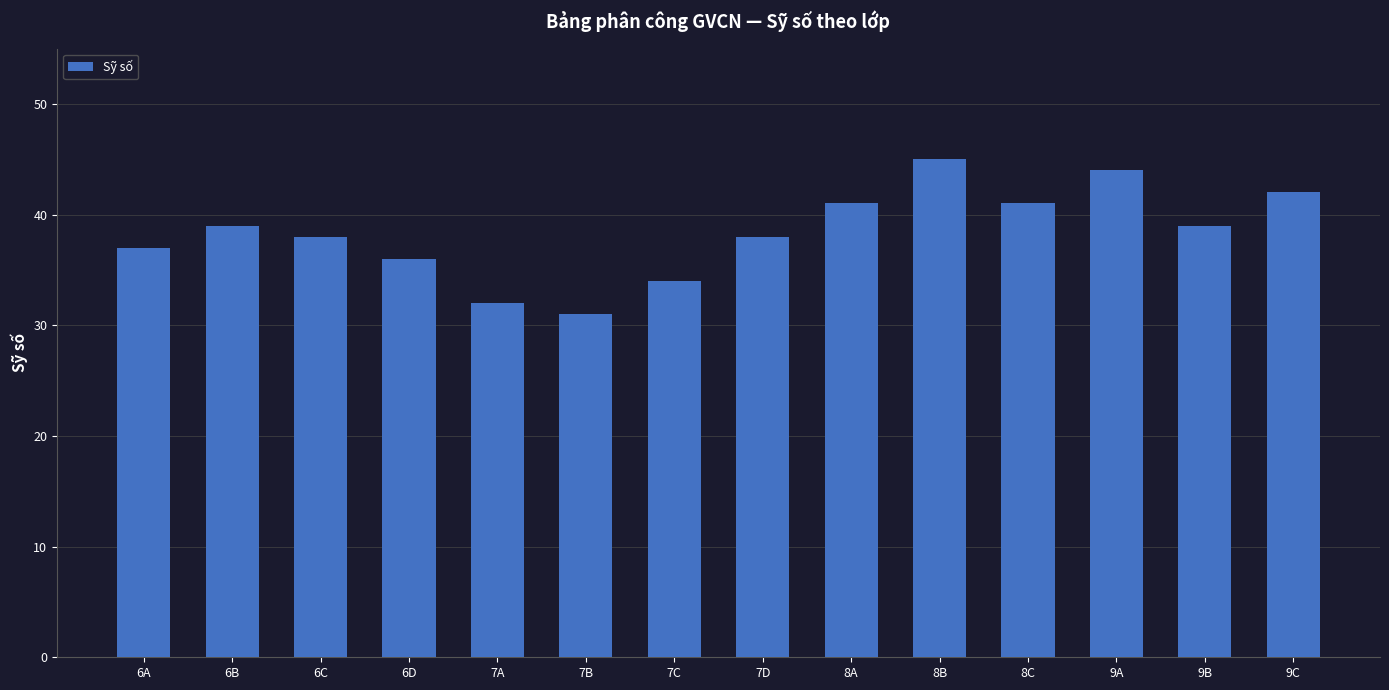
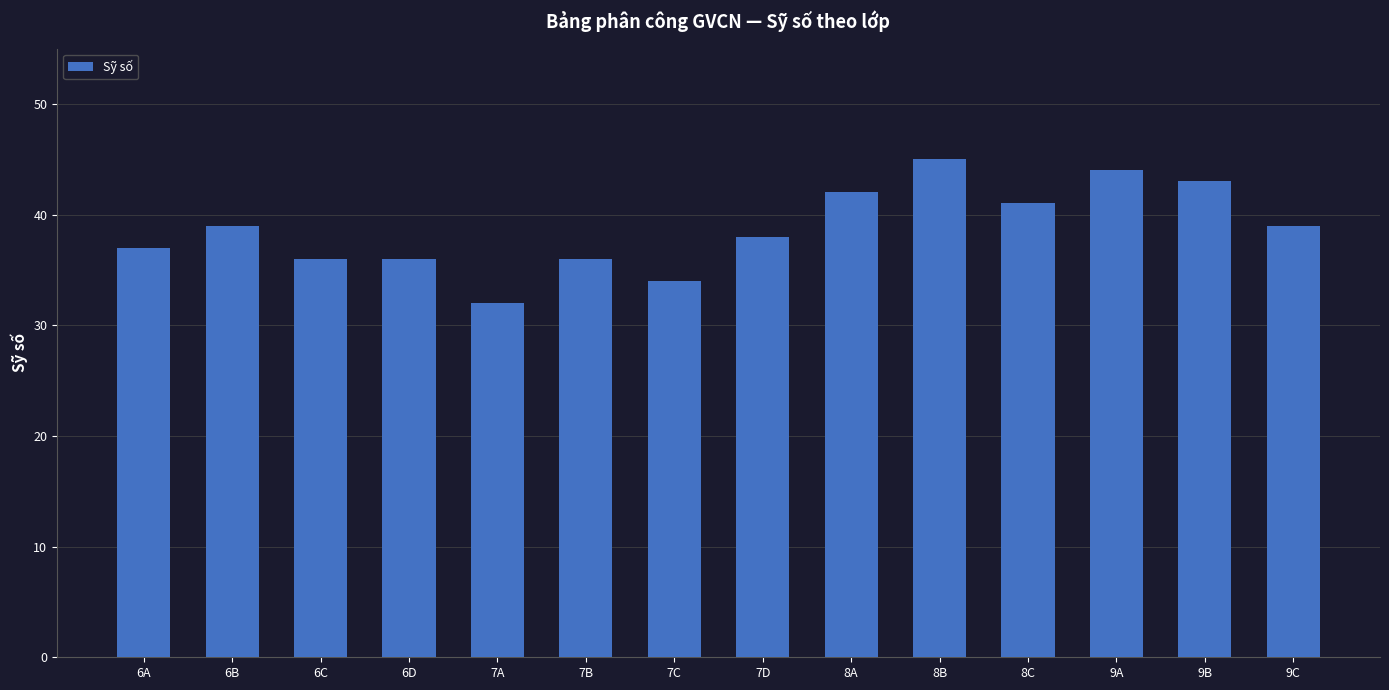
6C: 38 -> 36
7B: 31 -> 36
8A: 41 -> 42
9B: 39 -> 43
9C: 42 -> 39
